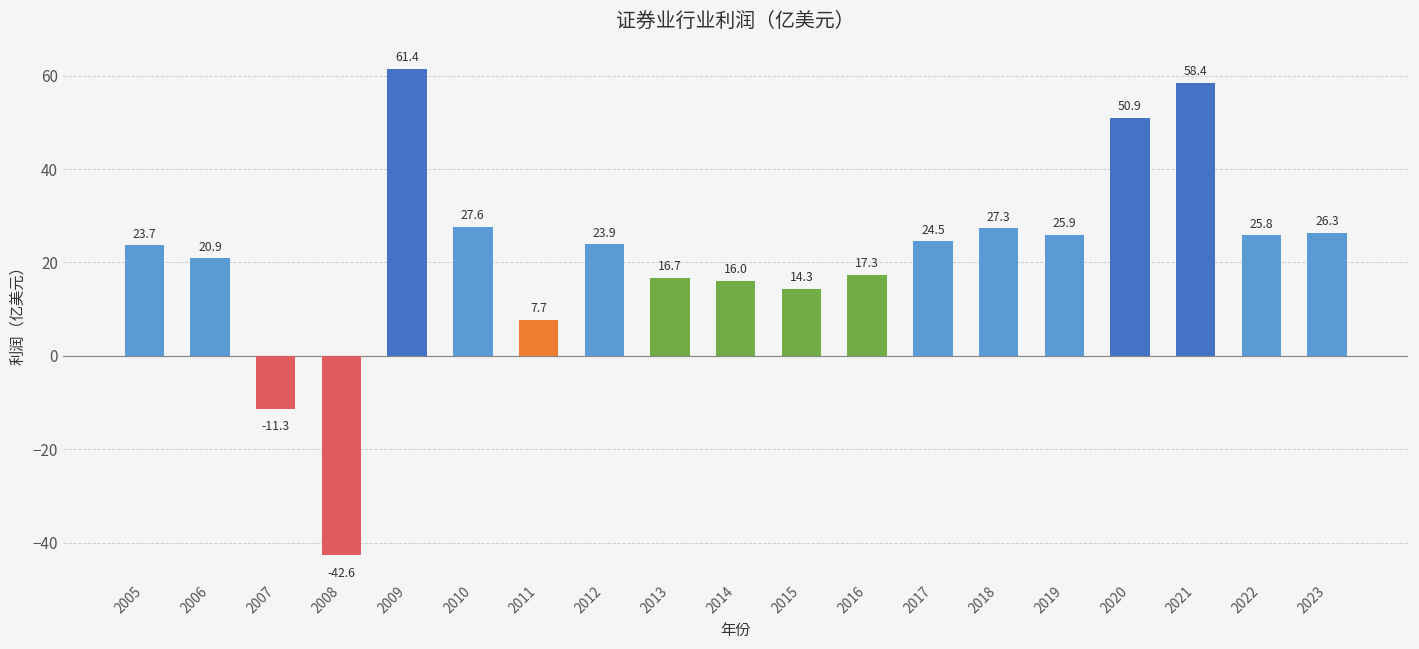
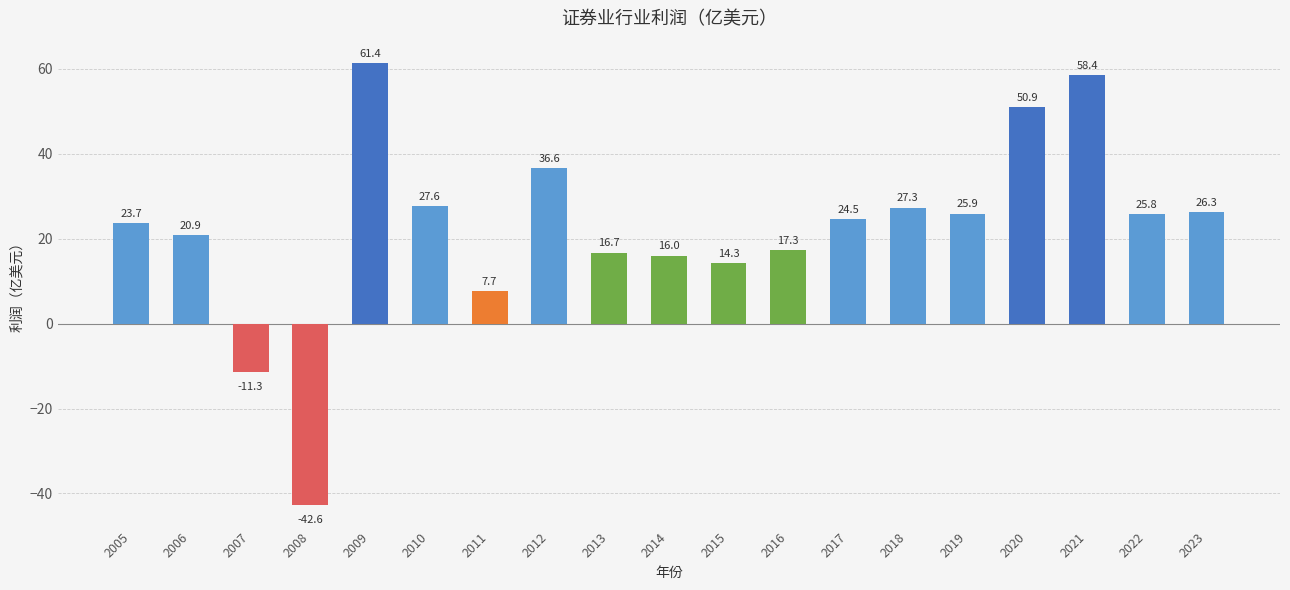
2012: 23.9 -> 36.6
